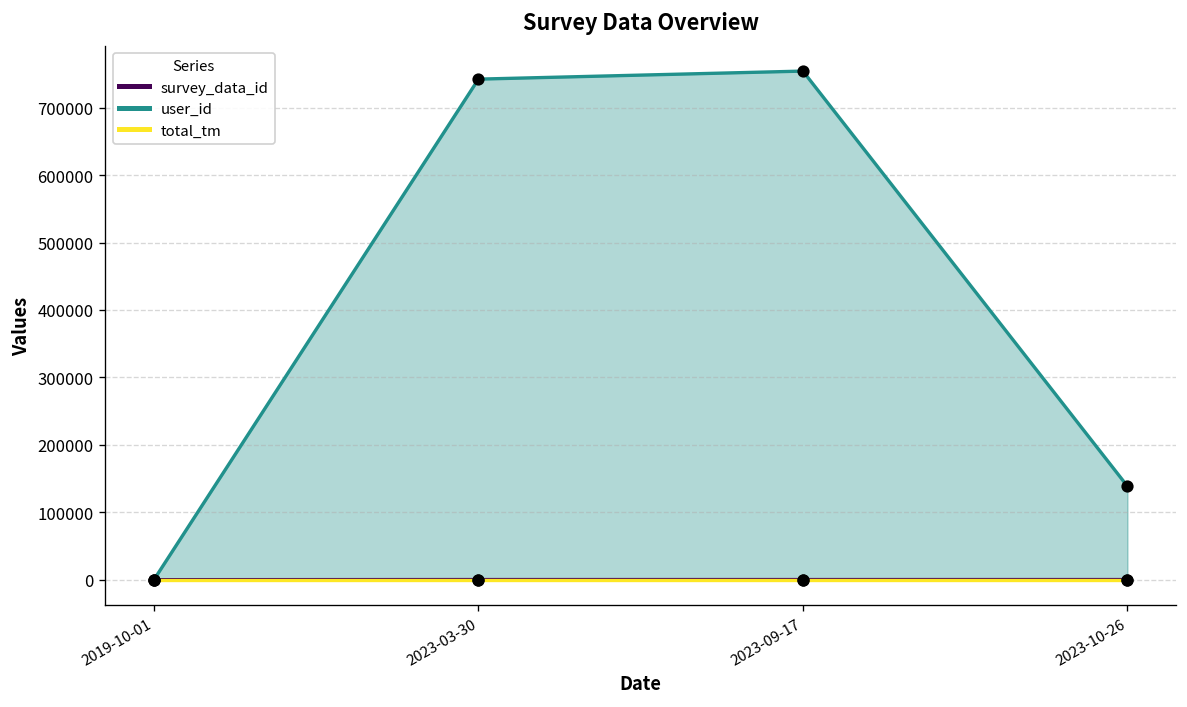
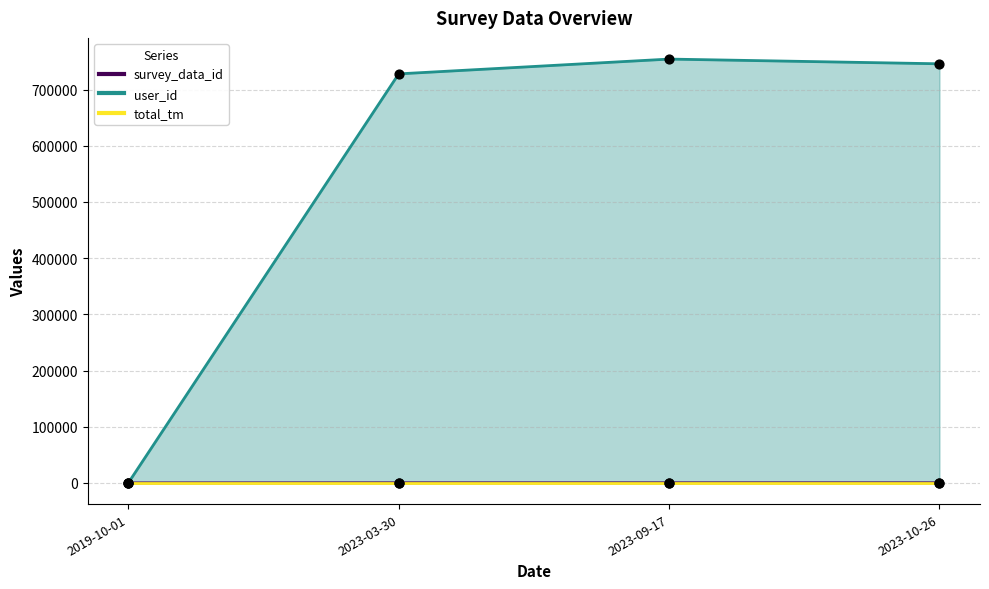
user_id, 2023-03-30: 740000 -> 730000
user_id, 2023-10-26: 140000 -> 750000
